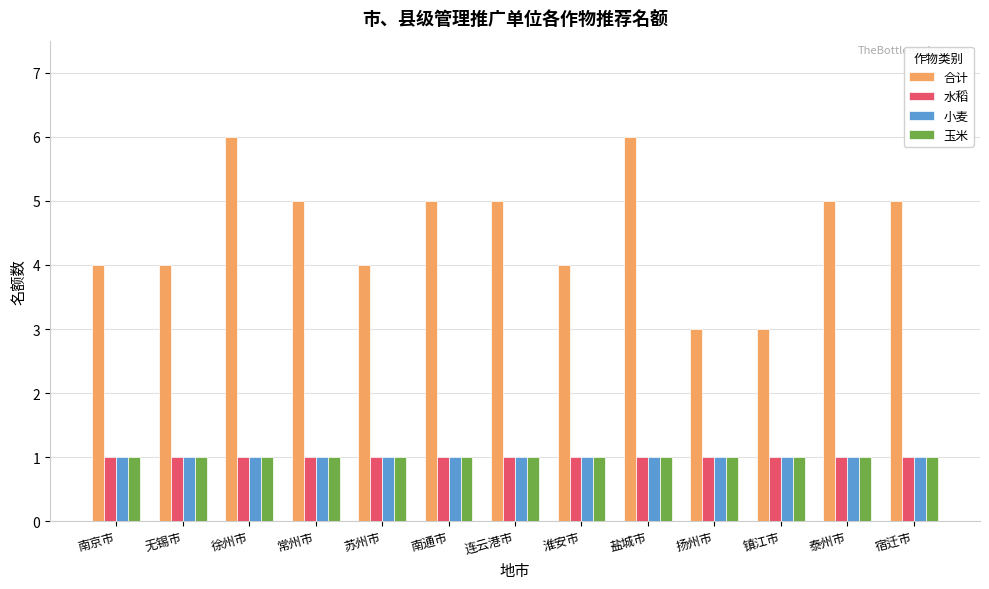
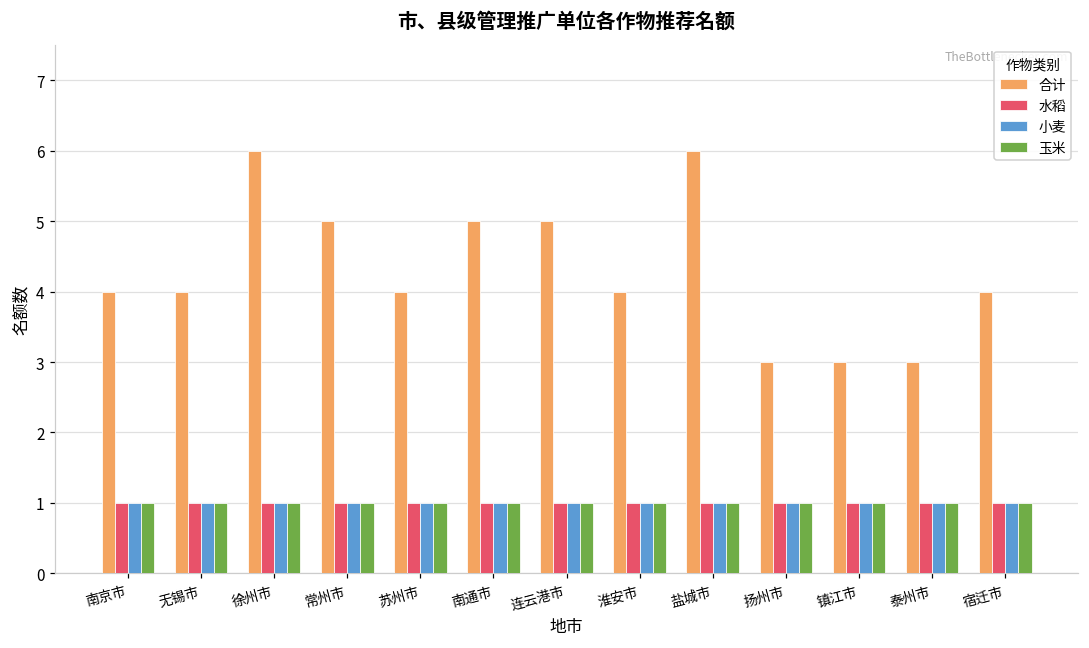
合计, 泰州市: 5 -> 3
合计, 宿迁市: 5 -> 4
